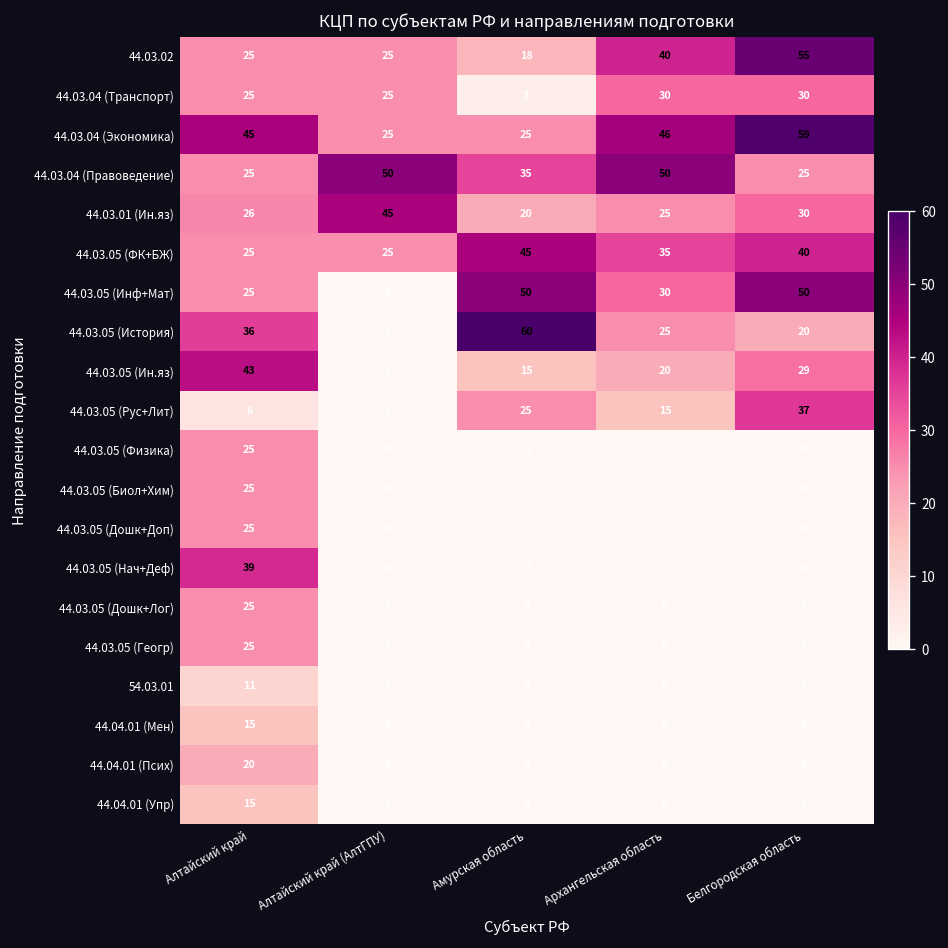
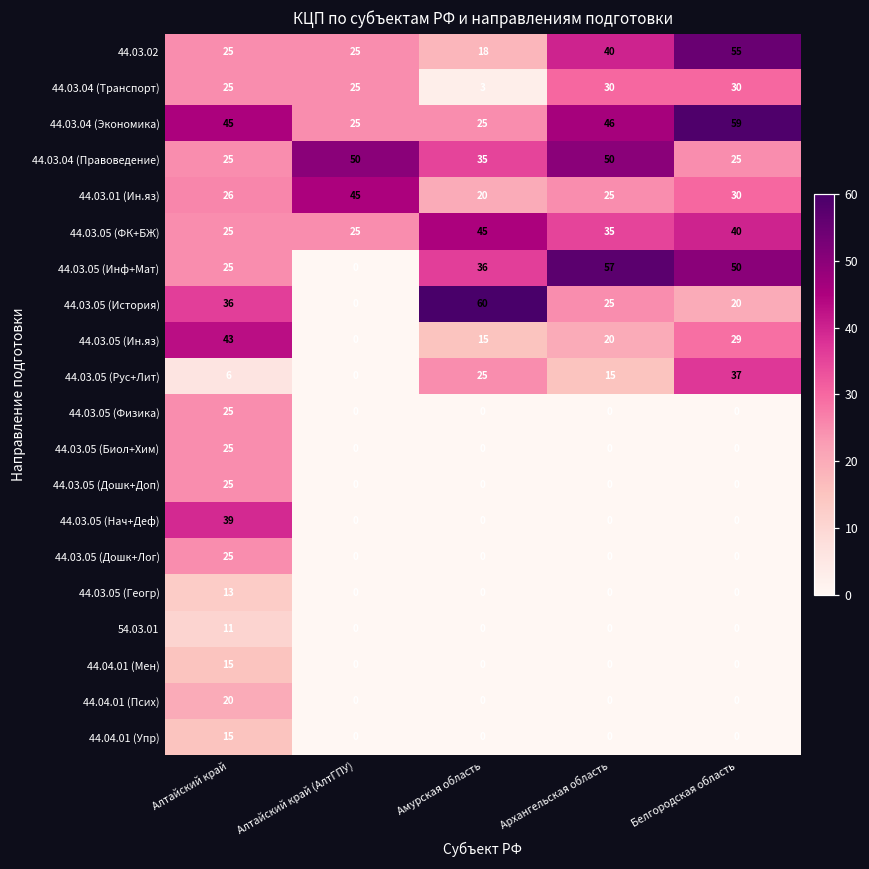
44.03.05 (Инф+Мат), Амурская область: 50 -> 36
44.03.05 (Инф+Мат), Архангельская область: 30 -> 57
44.03.05 (Геогр), Алтайский край: 25 -> 13
